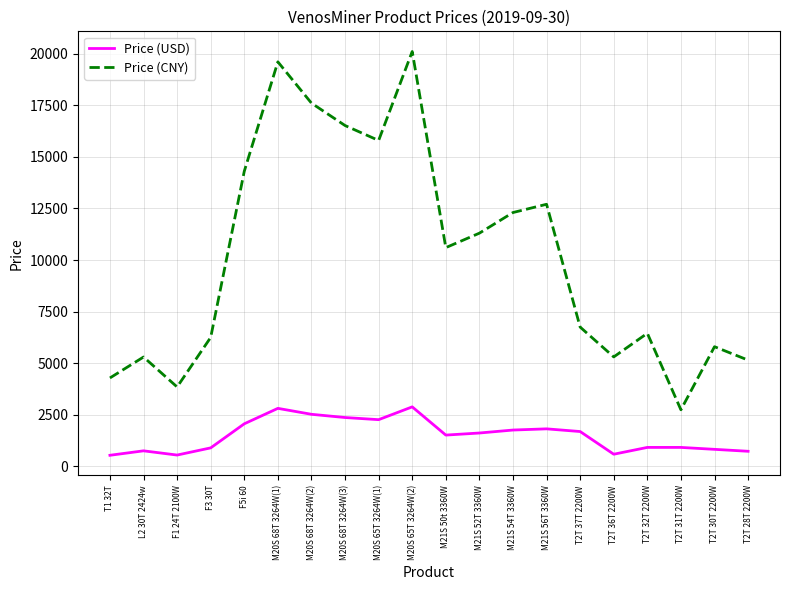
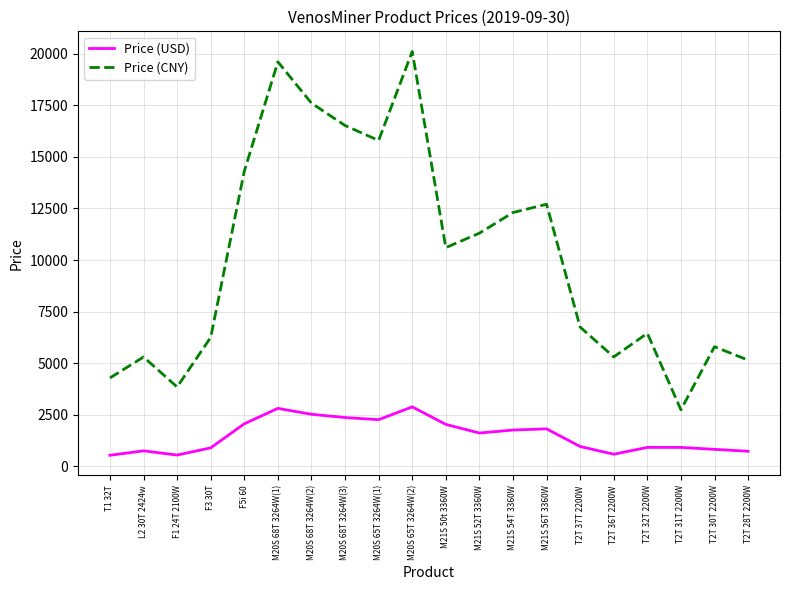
Price (USD), M21S 50t 3360W: 1500 -> 2000
Price (USD), T2T 37T 2200W: 1700 -> 1000
